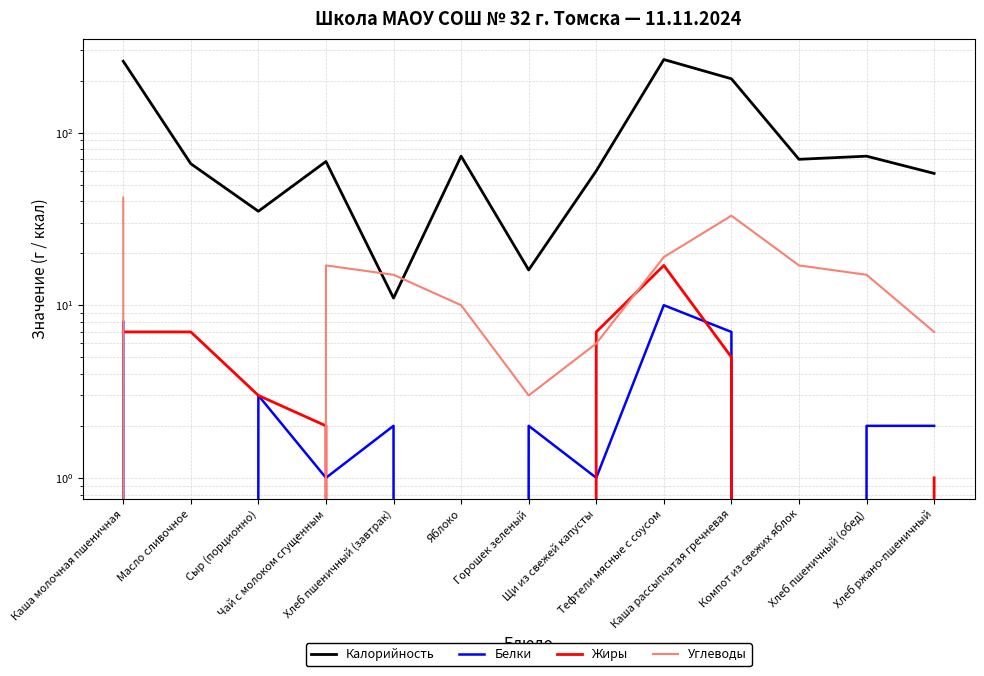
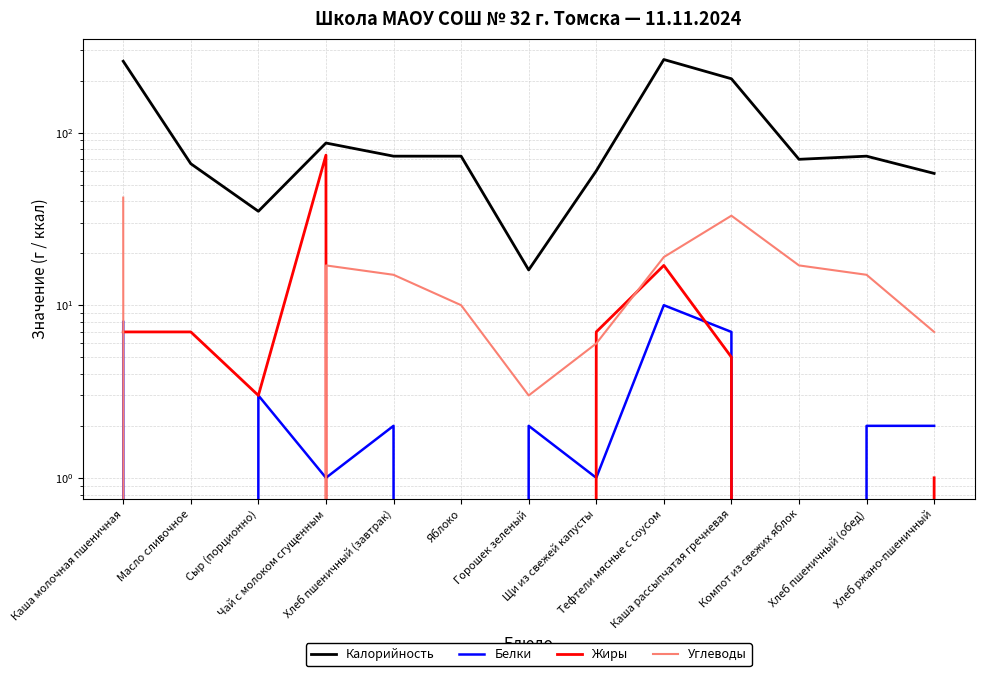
Калорийность, Чай с молоком сгущенным: 68 -> 90
Жиры, Чай с молоком сгущенным: 2 -> 74
Калорийность, Хлеб пшеничный (завтрак): 11 -> 73
